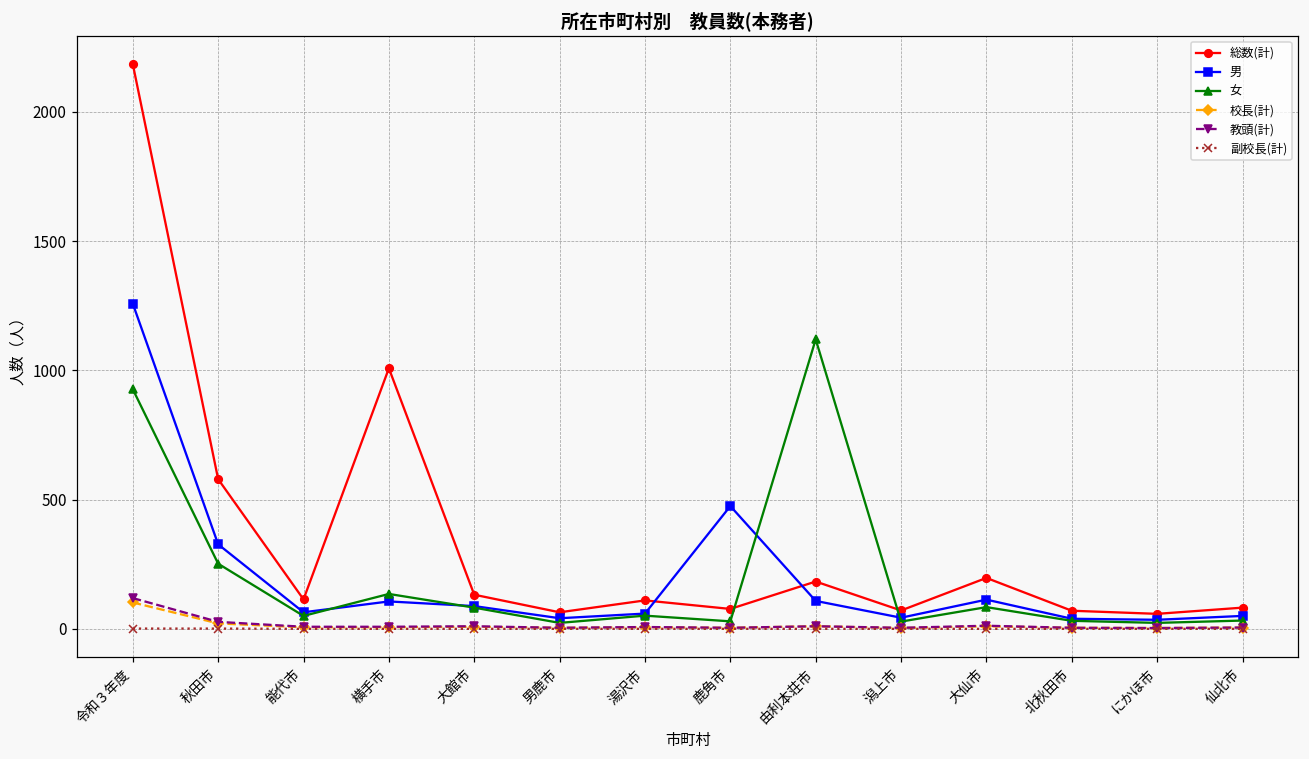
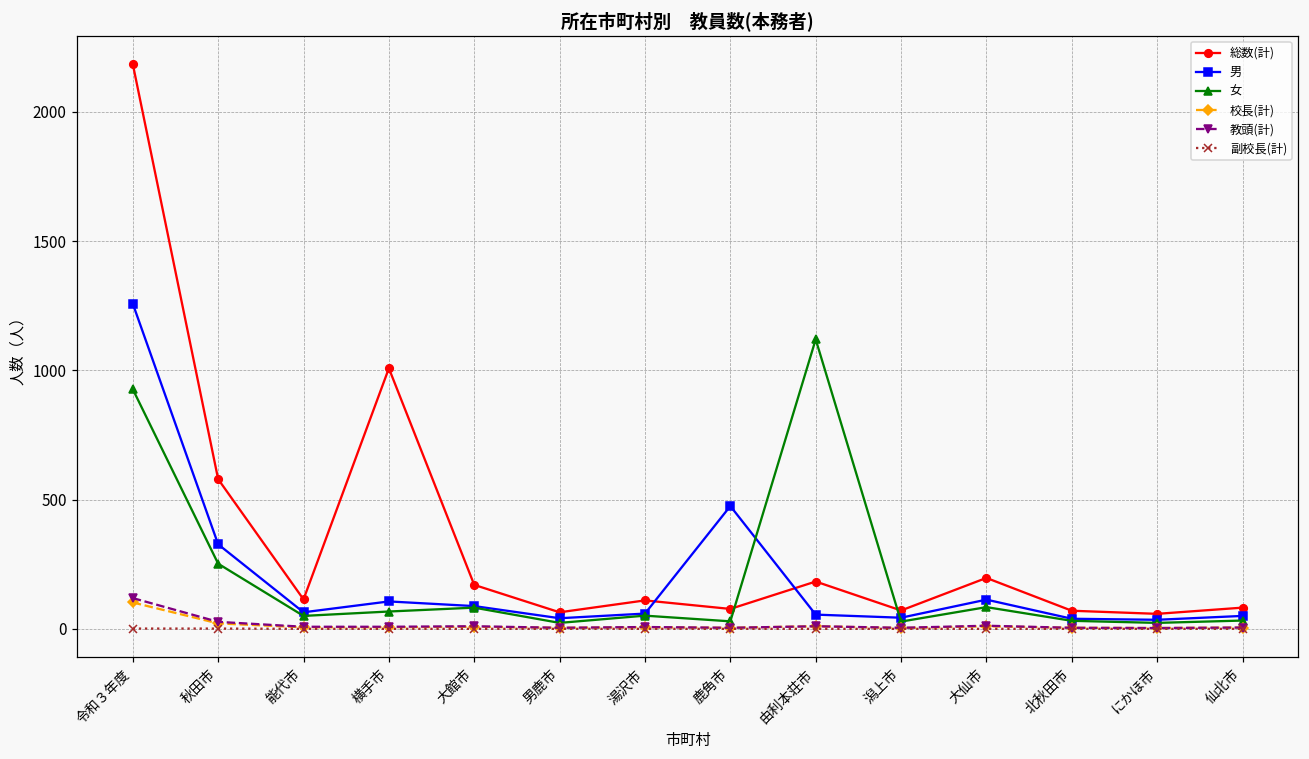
女, 横手市: 140 -> 70
総数(計), 大館市: 130 -> 170
男, 由利本荘市: 110 -> 60
